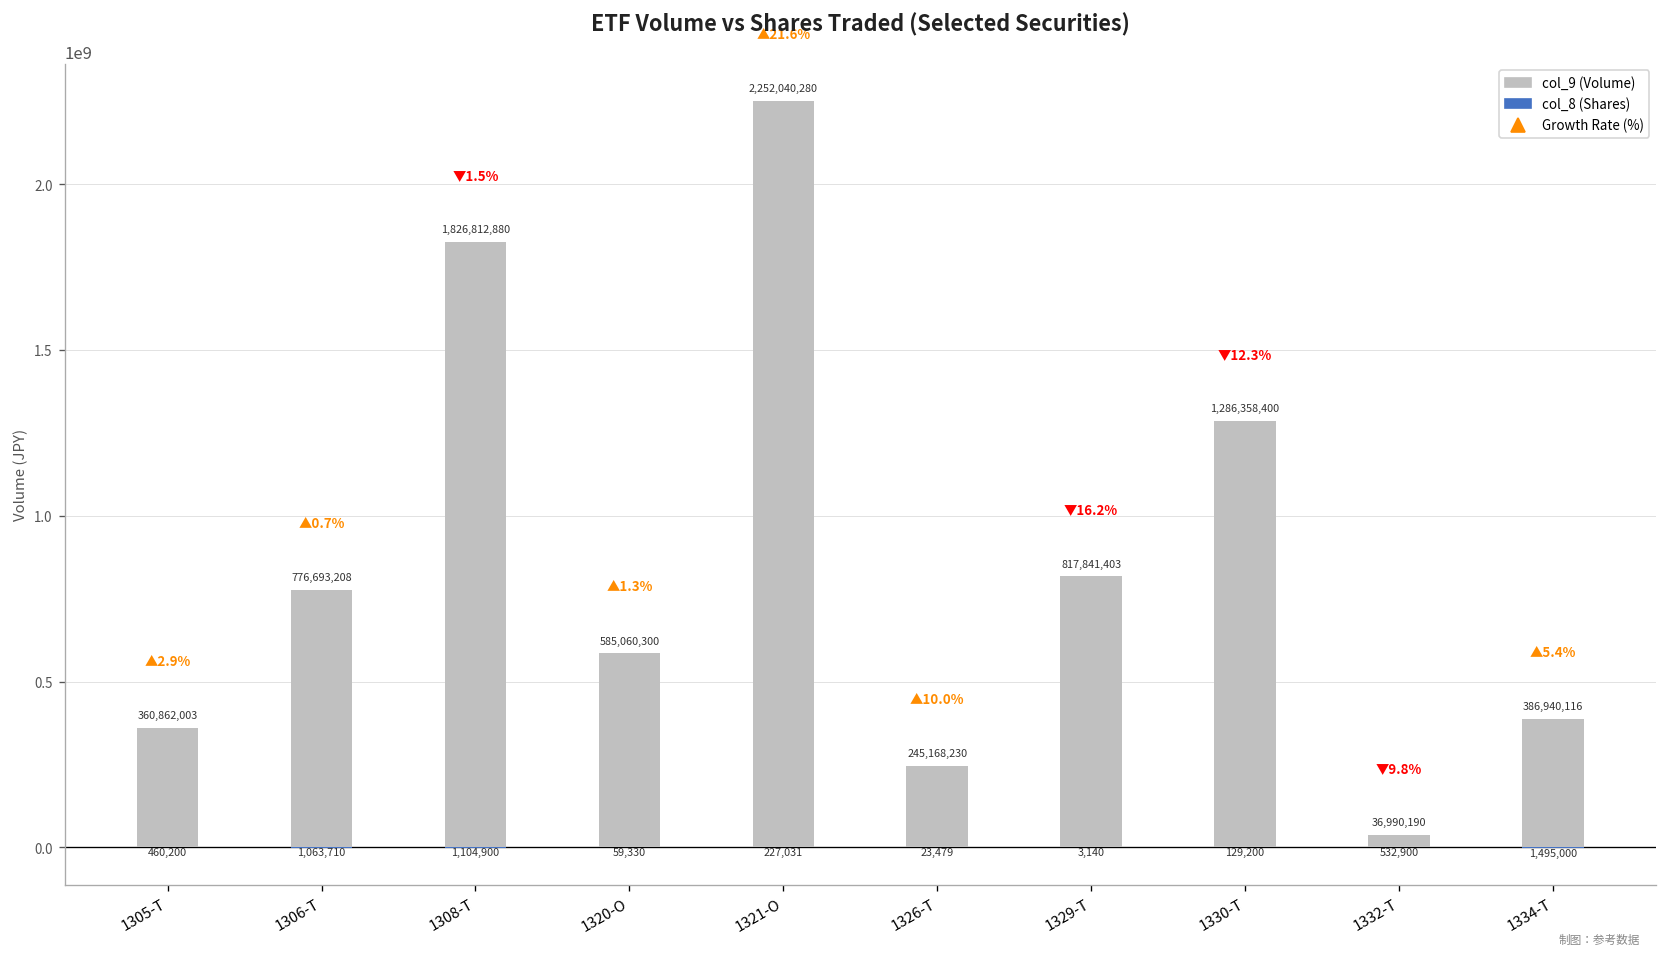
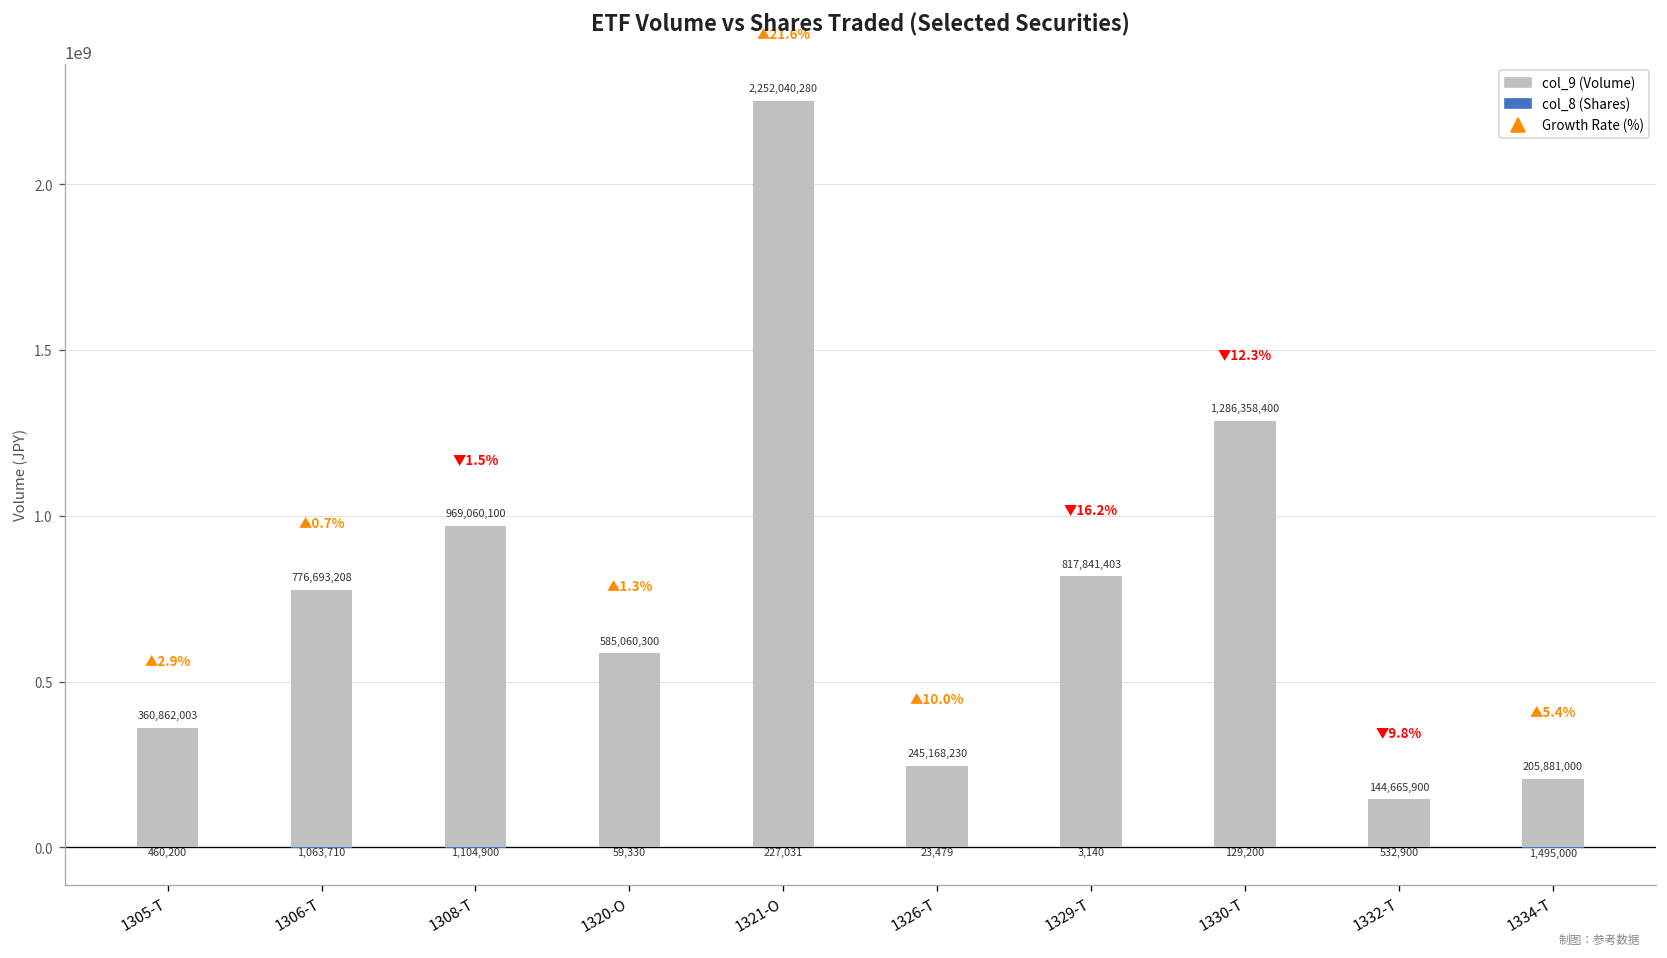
col_9 (Volume), 1308-T: 1,826,812,880 -> 969,060,100
col_9 (Volume), 1332-T: 36,990,190 -> 144,665,900
col_9 (Volume), 1334-T: 386,940,116 -> 205,881,000
